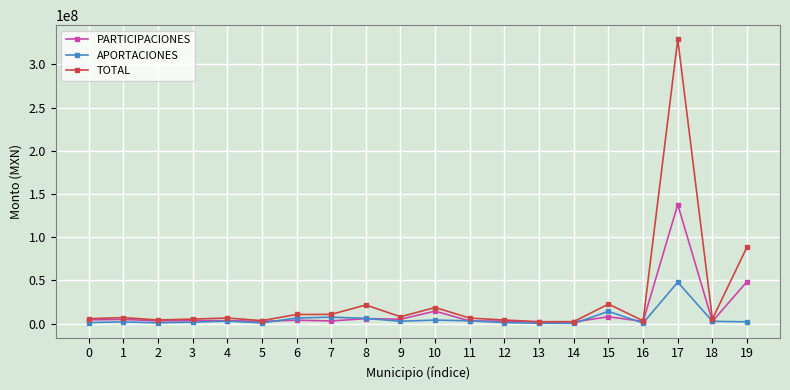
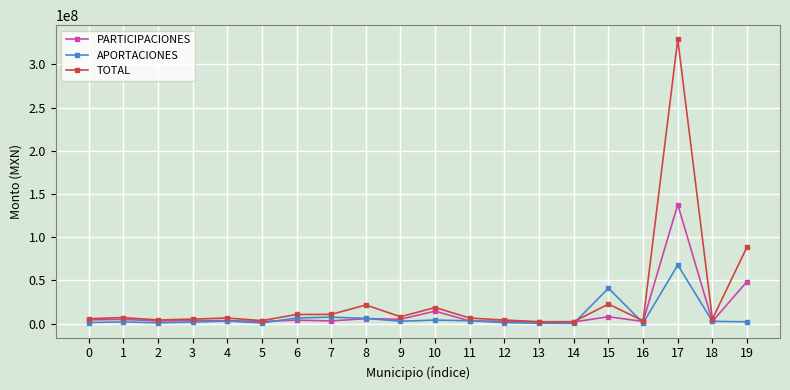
APORTACIONES, 15: 10000000 -> 40000000
APORTACIONES, 17: 50000000 -> 70000000
